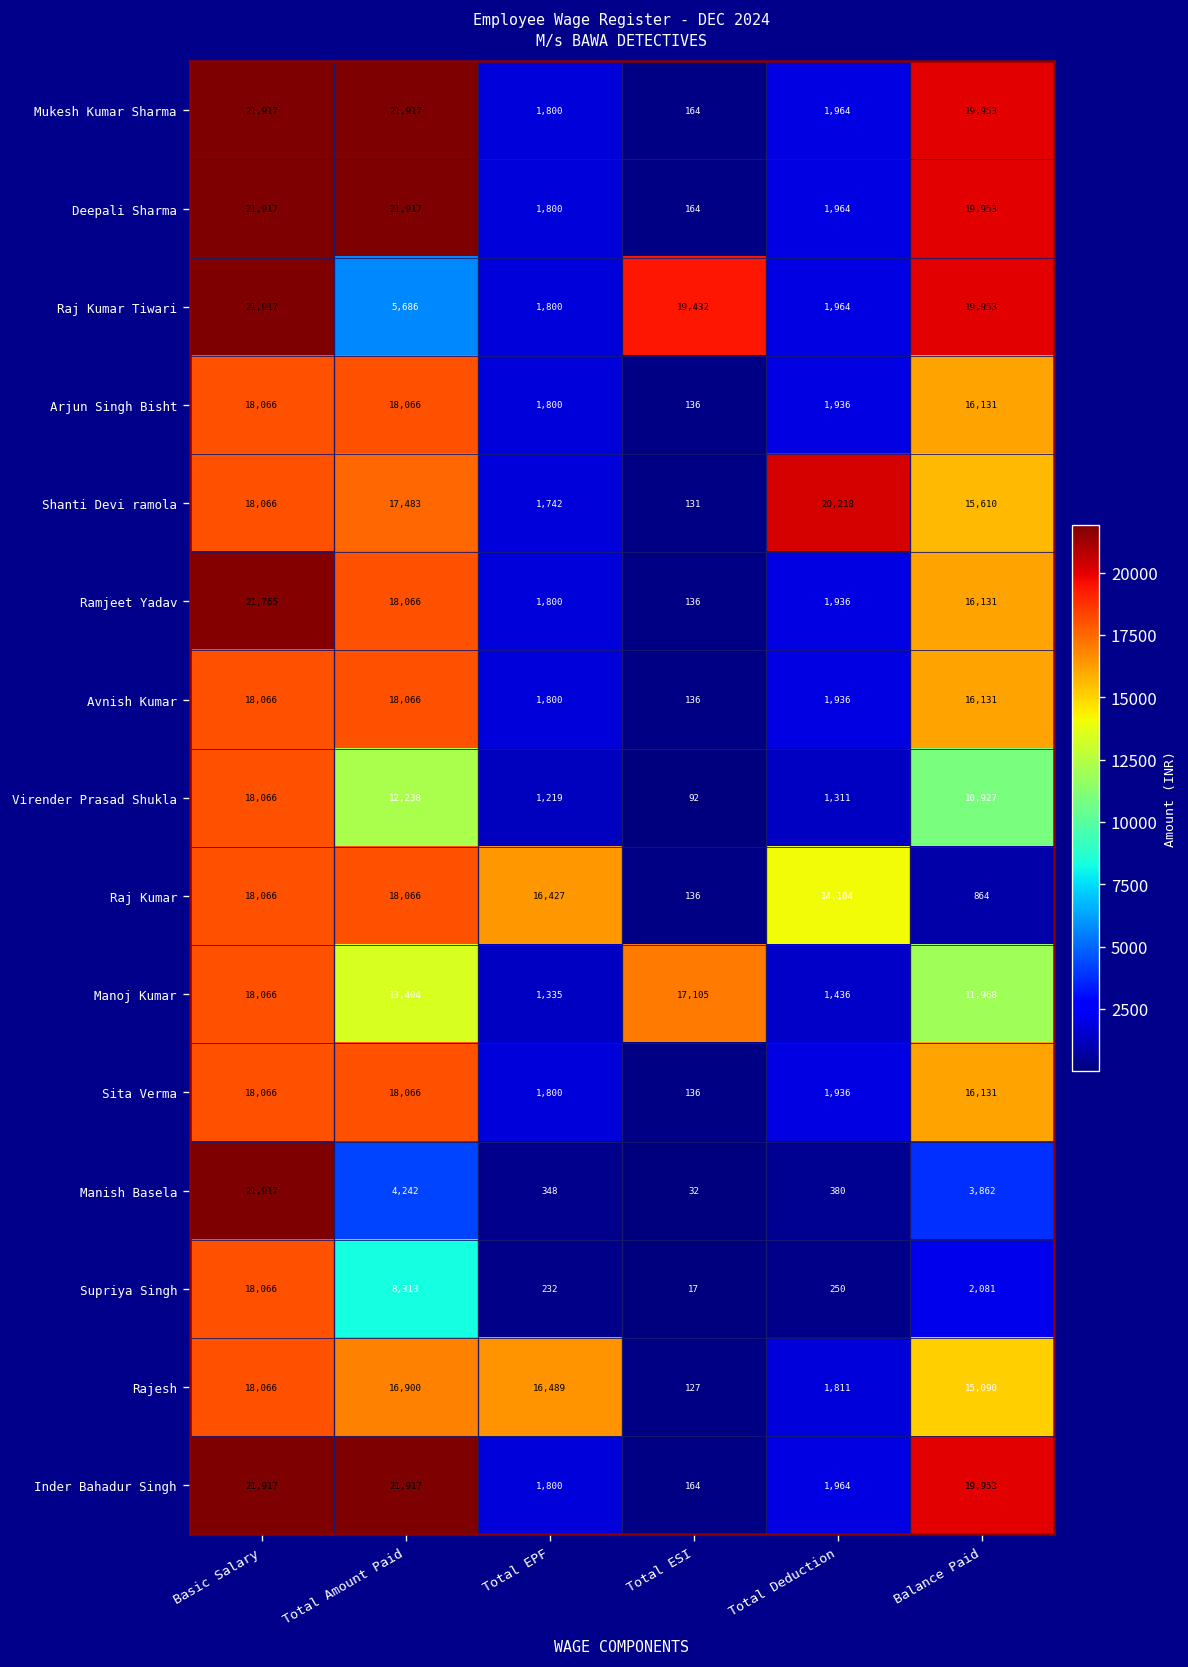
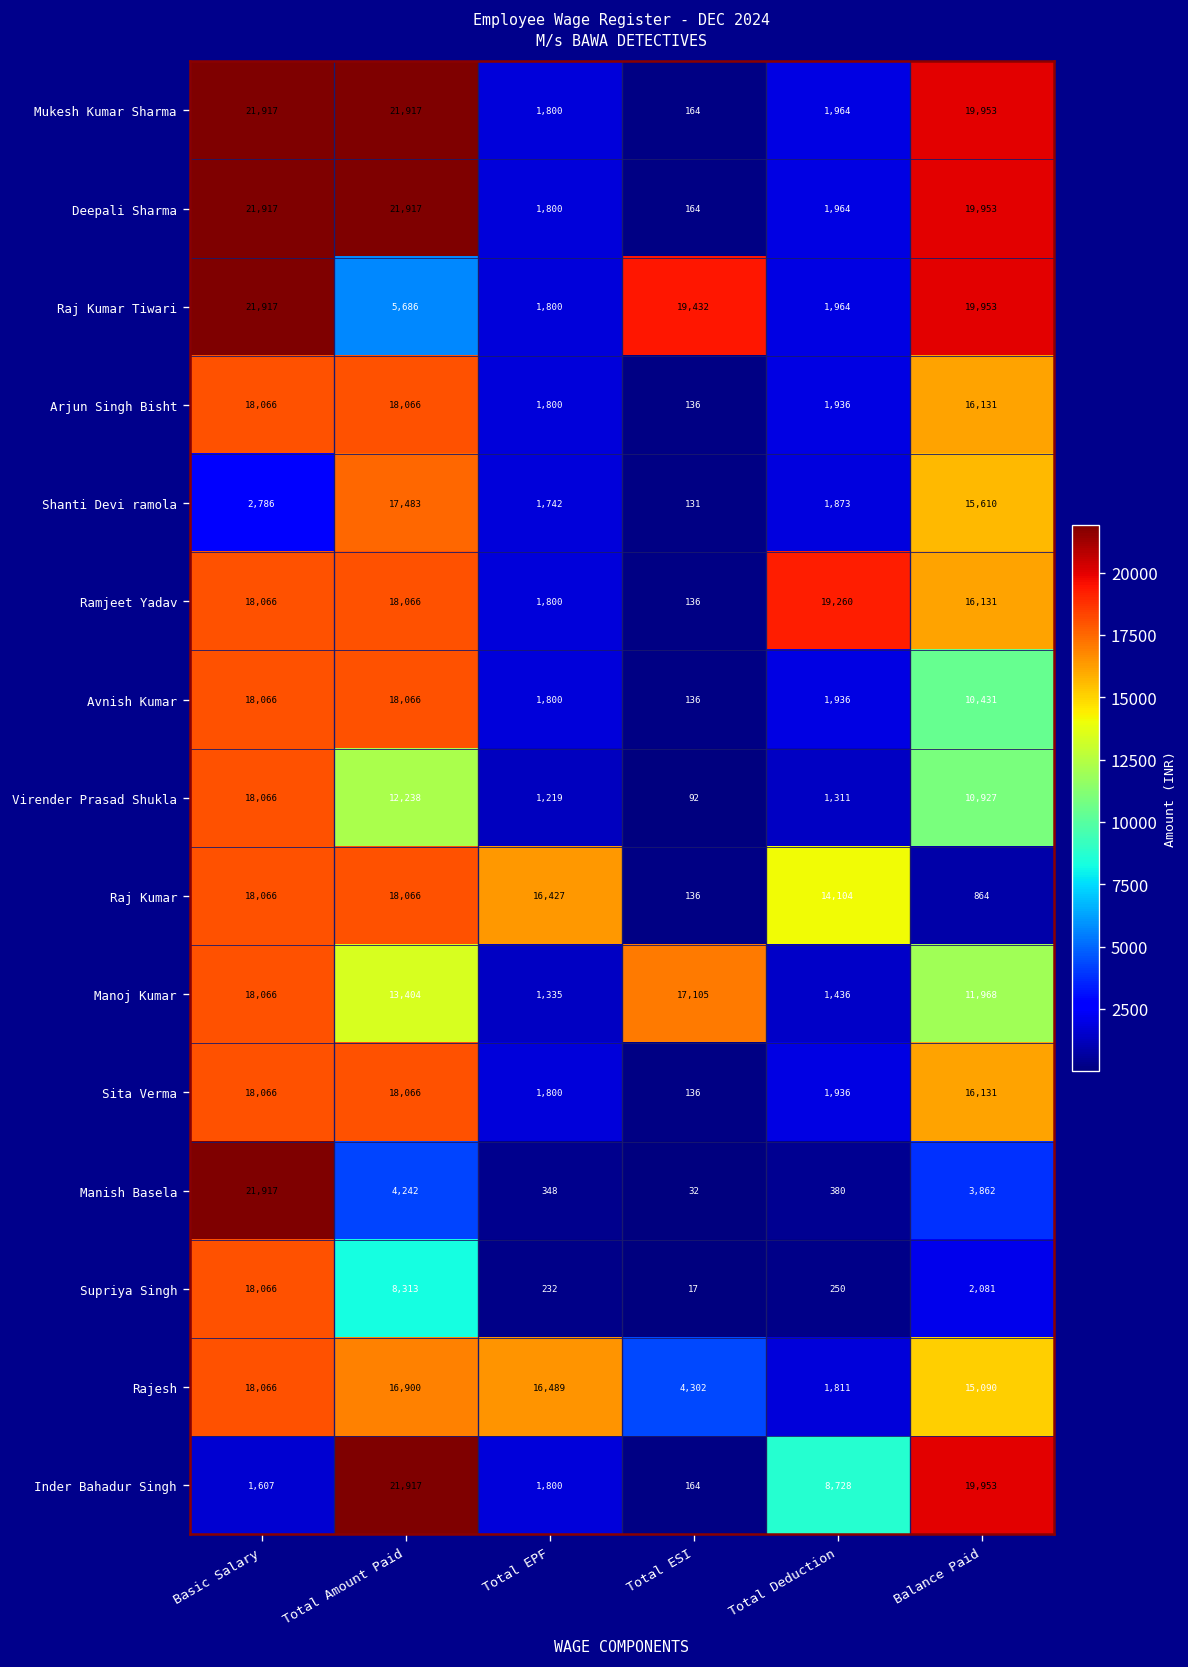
Shanti Devi ramola, Basic Salary: 18,066 -> 2,786
Shanti Devi ramola, Total Deduction: 20,218 -> 1,873
Ramjeet Yadav, Basic Salary: 21,765 -> 18,066
Ramjeet Yadav, Total Deduction: 1,936 -> 19,260
Avnish Kumar, Balance Paid: 16,131 -> 10,431
Rajesh, Total ESI: 127 -> 4,302
Inder Bahadur Singh, Basic Salary: 21,917 -> 1,607
Inder Bahadur Singh, Total Deduction: 1,964 -> 8,728
